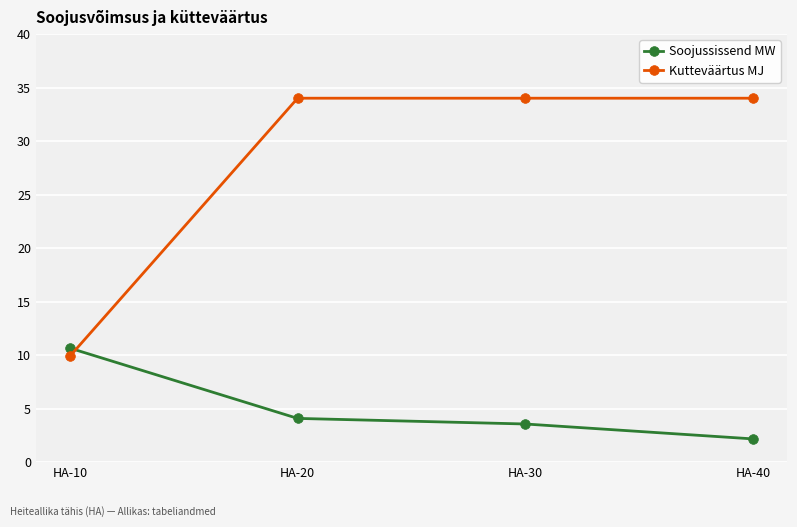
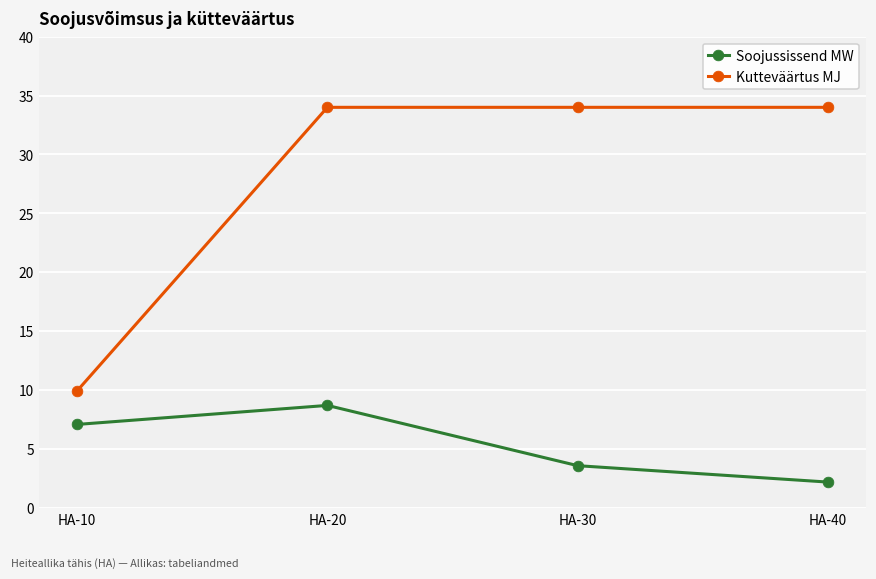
Soojussissend MW, HA-10: 10.6 -> 7.1
Soojussissend MW, HA-20: 4.1 -> 8.7
